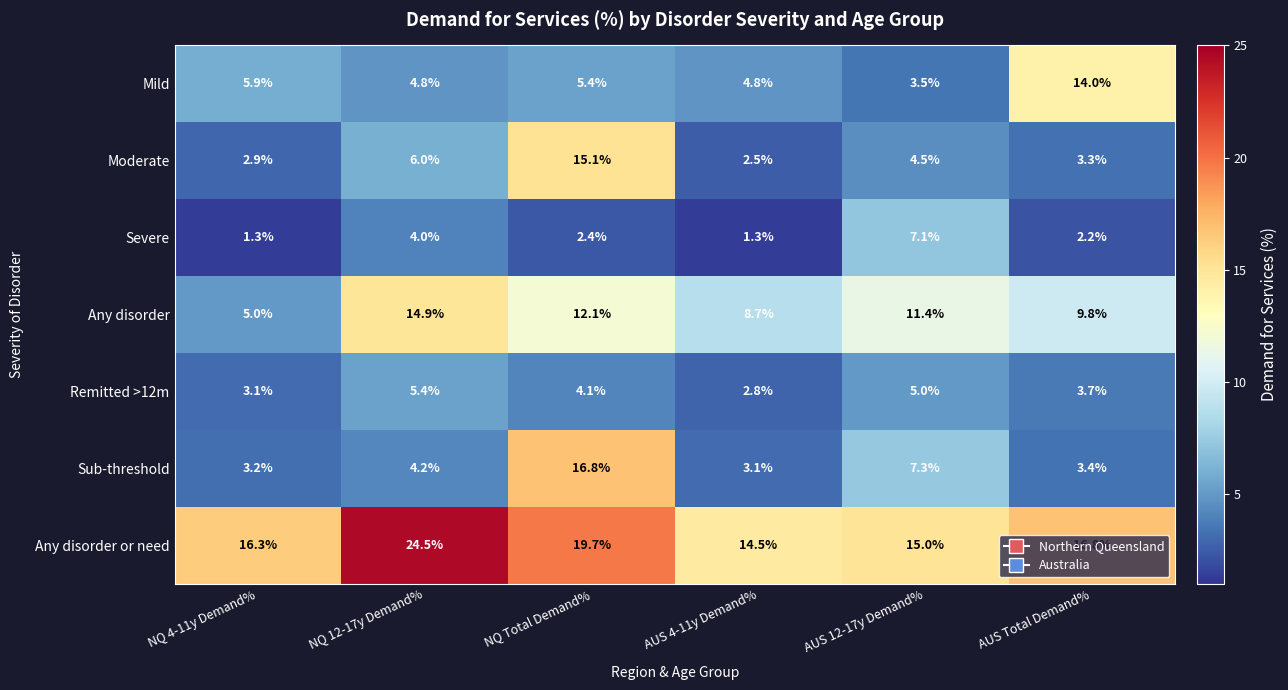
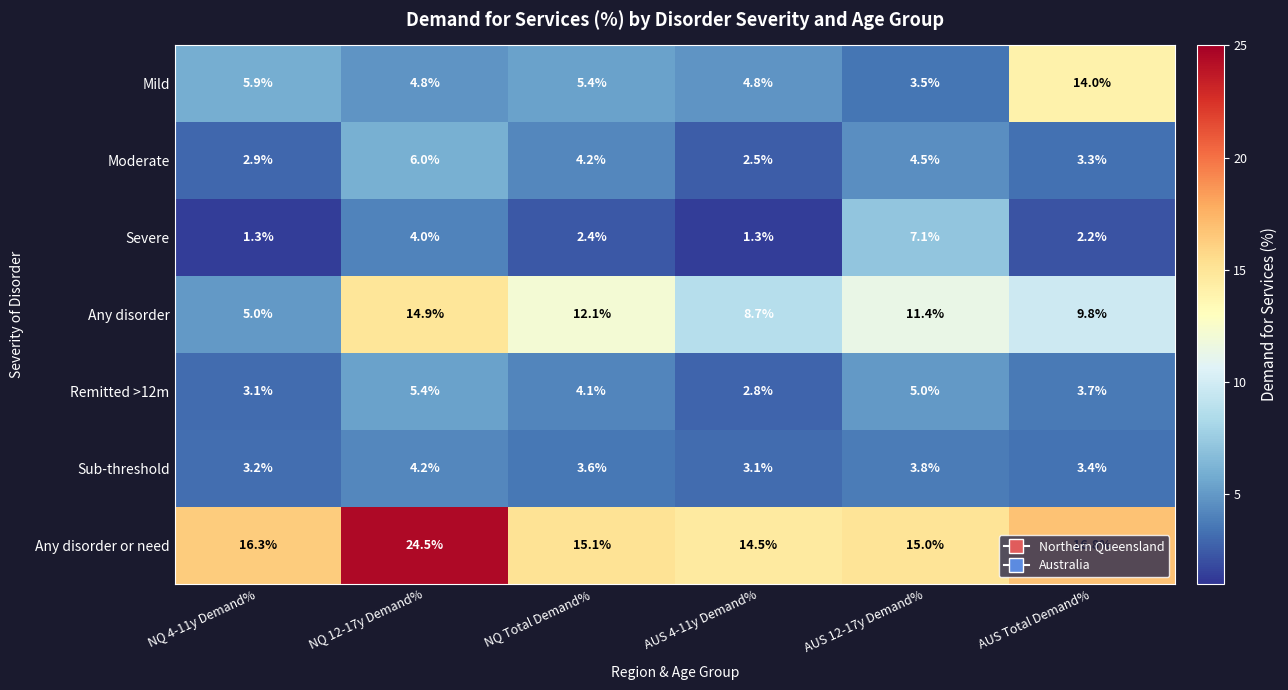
Moderate, NQ Total Demand%: 15.1% -> 4.2%
Sub-threshold, NQ Total Demand%: 16.8% -> 3.6%
Sub-threshold, AUS 12-17y Demand%: 7.3% -> 3.8%
Any disorder or need, NQ Total Demand%: 19.7% -> 15.1%
